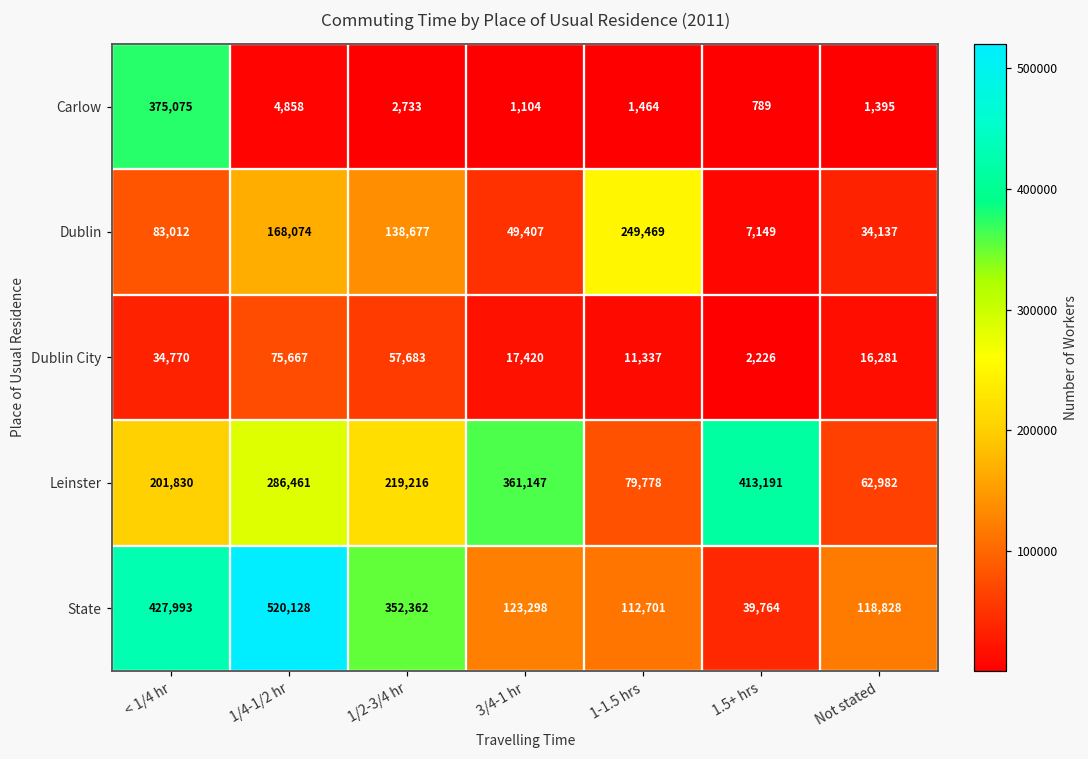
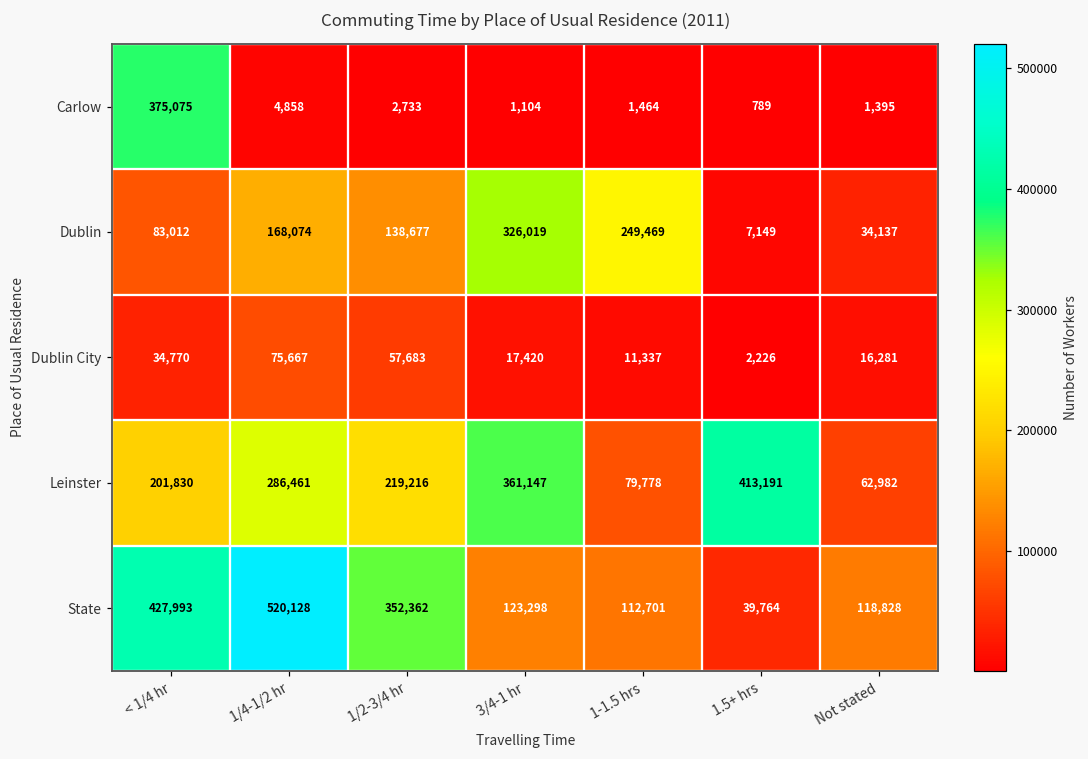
Dublin, 3/4-1 hr: 49,407 -> 326,019
